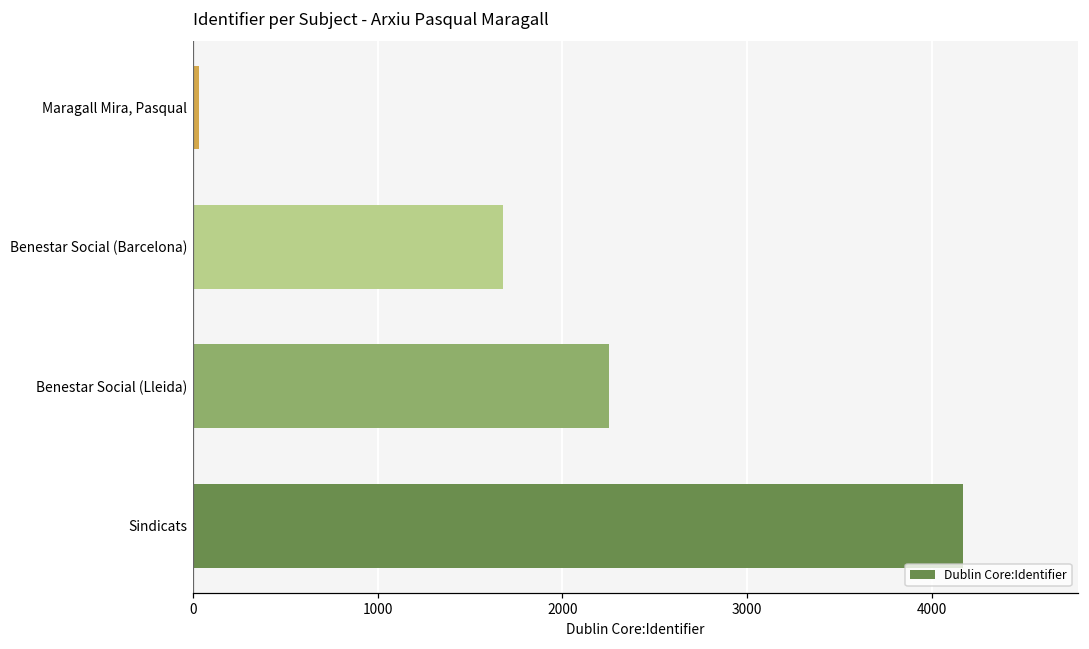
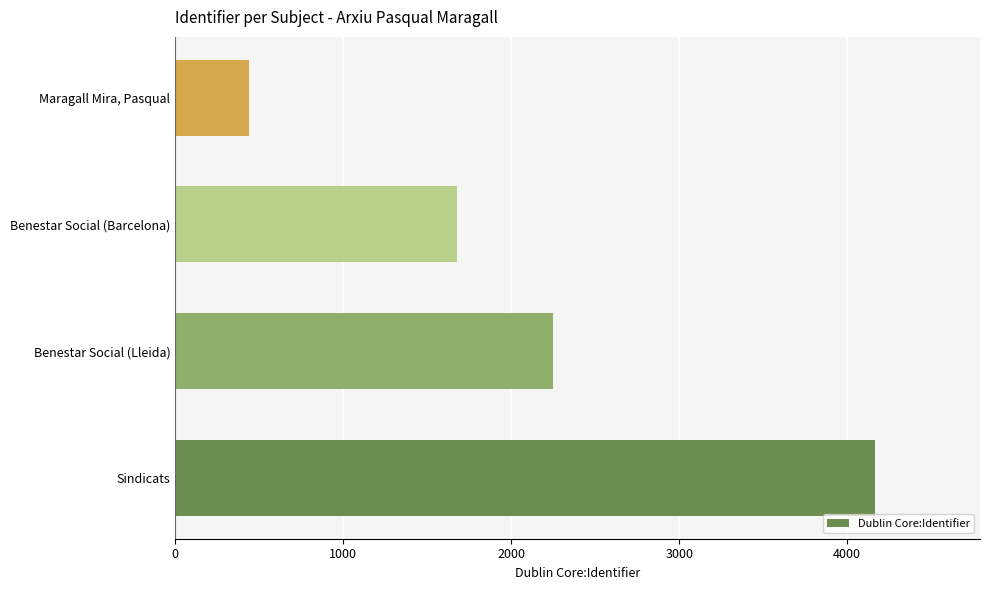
Maragall Mira, Pasqual: 30 -> 440
